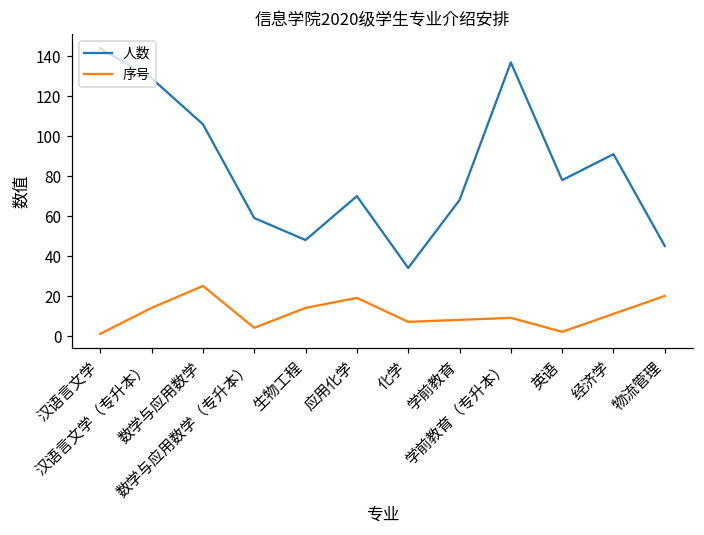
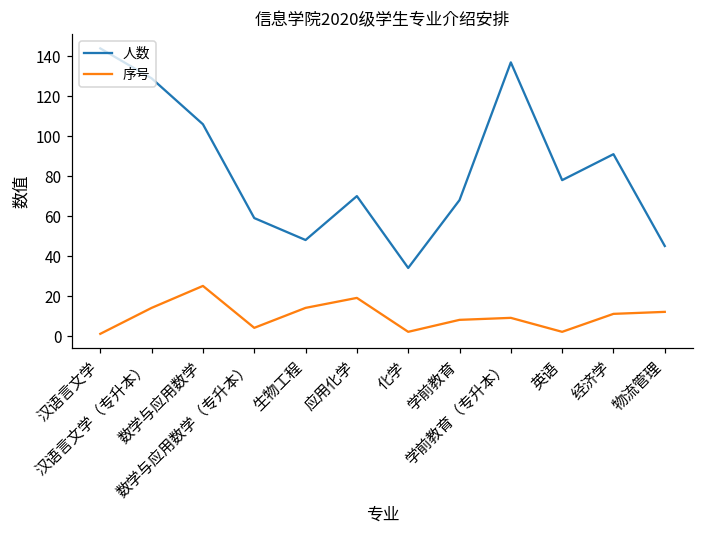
序号, 化学: 7 -> 2
序号, 物流管理: 20 -> 12
